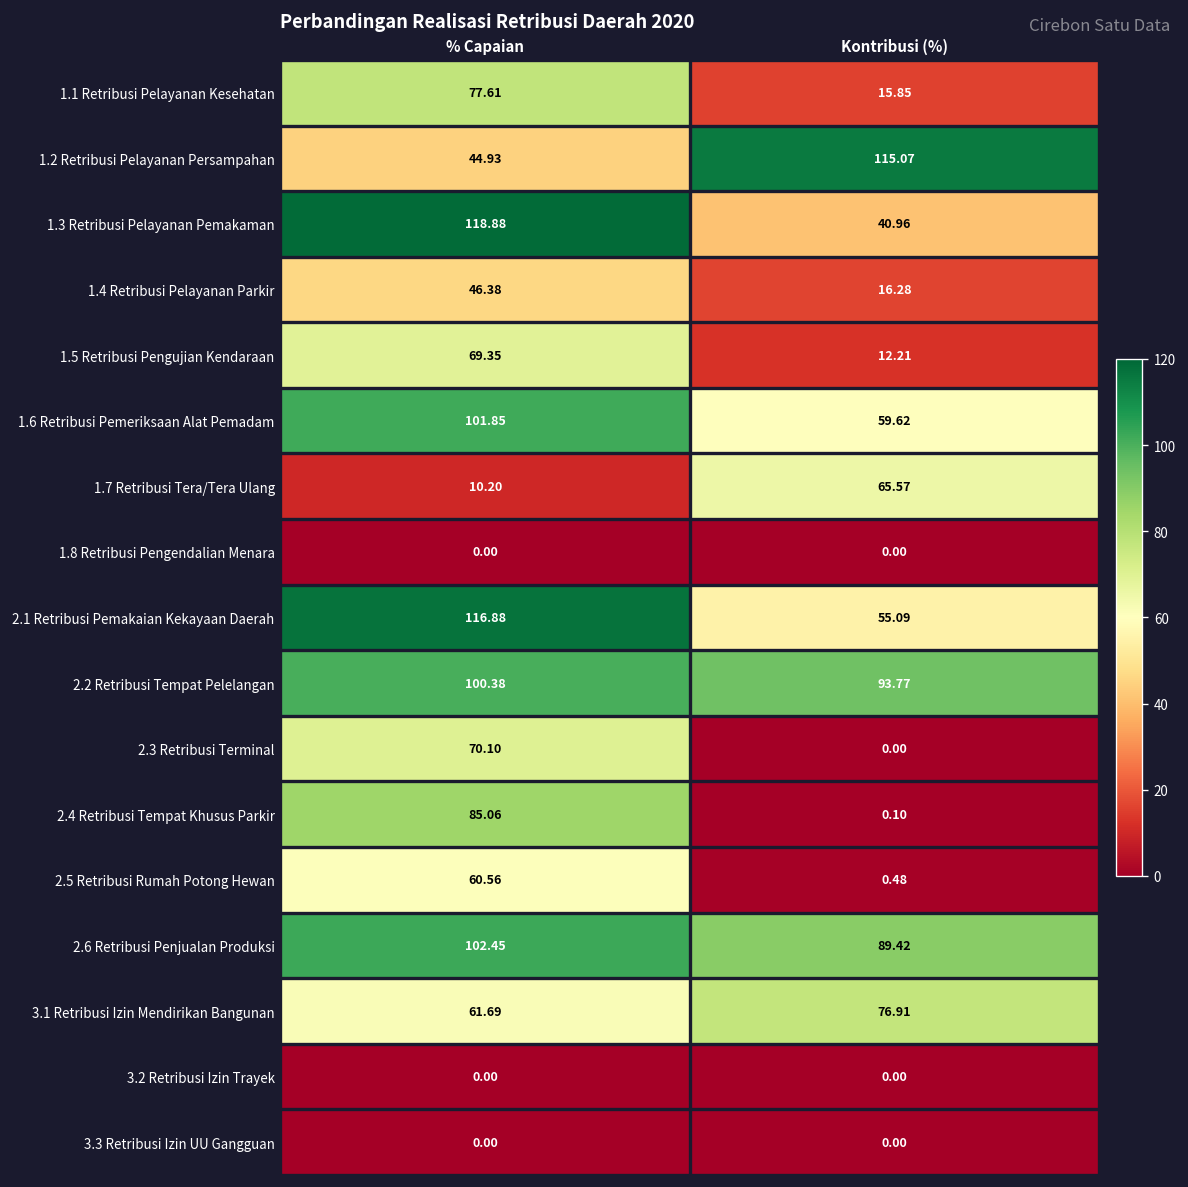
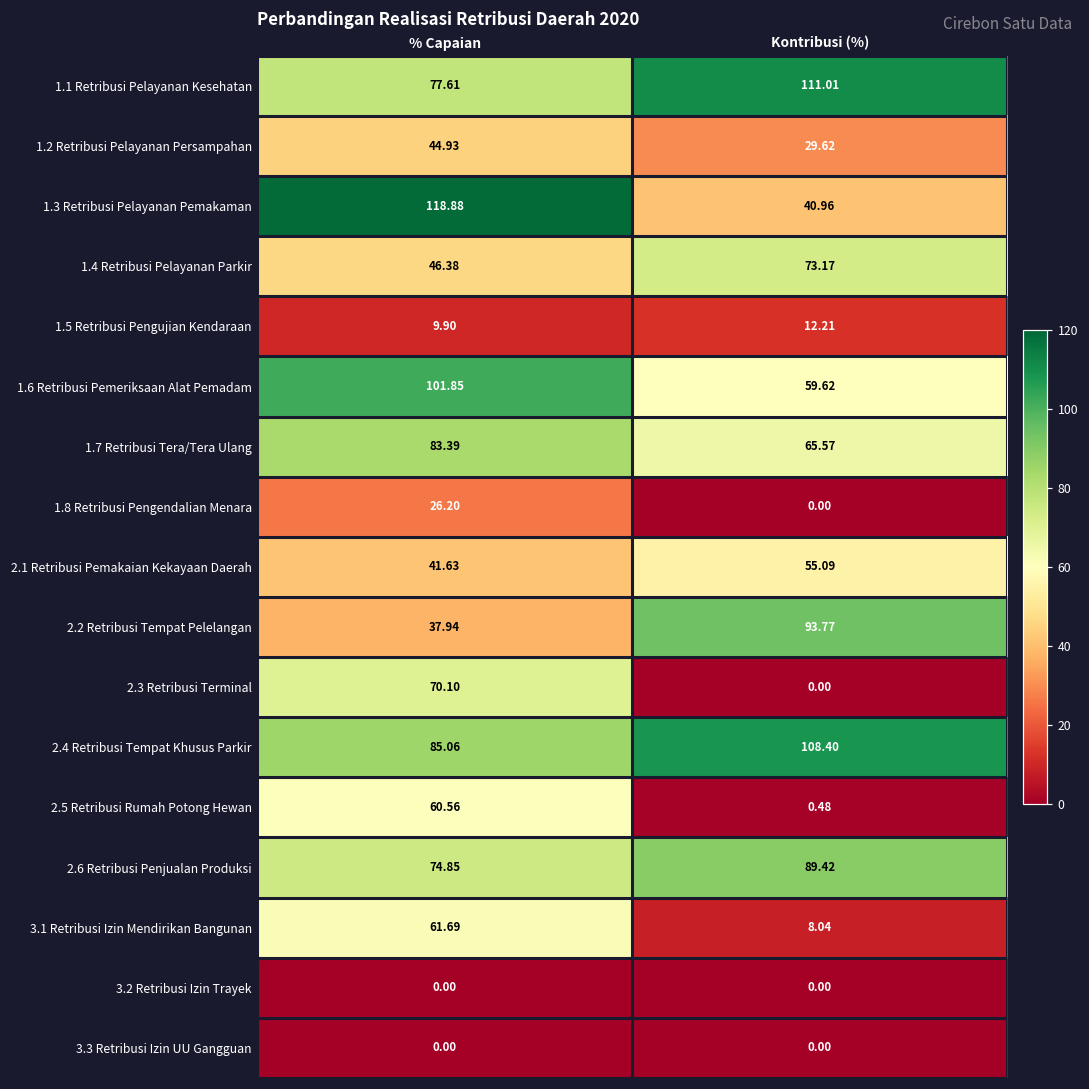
1.1 Retribusi Pelayanan Kesehatan, Kontribusi (%): 15.85 -> 111.01
1.2 Retribusi Pelayanan Persampahan, Kontribusi (%): 115.07 -> 29.62
1.4 Retribusi Pelayanan Parkir, Kontribusi (%): 16.28 -> 73.17
1.5 Retribusi Pengujian Kendaraan, % Capaian: 69.35 -> 9.90
1.7 Retribusi Tera/Tera Ulang, % Capaian: 10.20 -> 83.39
1.8 Retribusi Pengendalian Menara, % Capaian: 0.00 -> 26.20
2.1 Retribusi Pemakaian Kekayaan Daerah, % Capaian: 116.88 -> 41.63
2.2 Retribusi Tempat Pelelangan, % Capaian: 100.38 -> 37.94
2.4 Retribusi Tempat Khusus Parkir, Kontribusi (%): 0.10 -> 108.40
2.6 Retribusi Penjualan Produksi, % Capaian: 102.45 -> 74.85
3.1 Retribusi Izin Mendirikan Bangunan, Kontribusi (%): 76.91 -> 8.04
